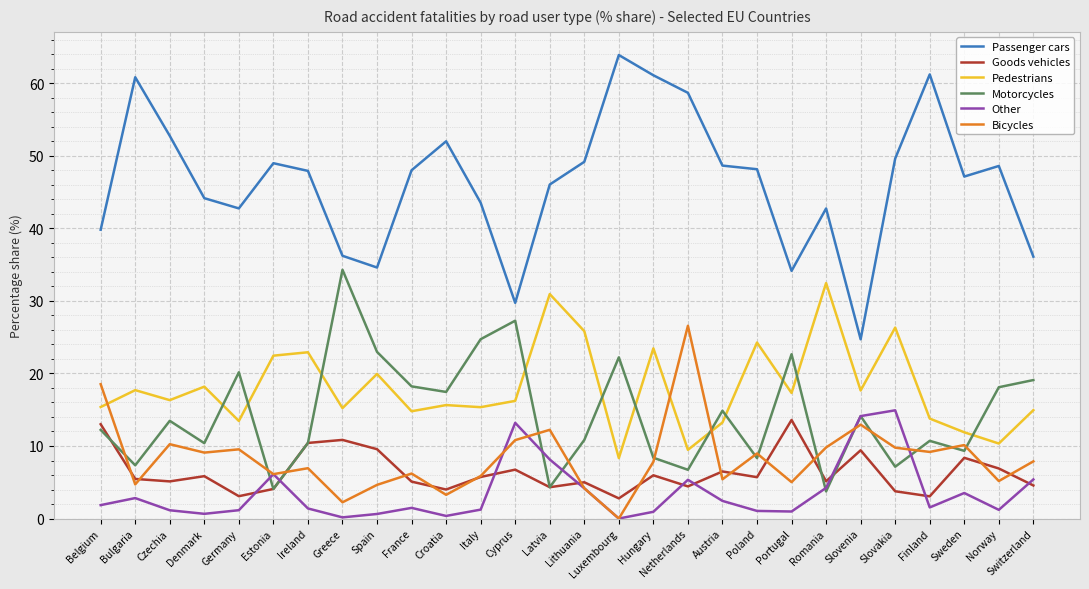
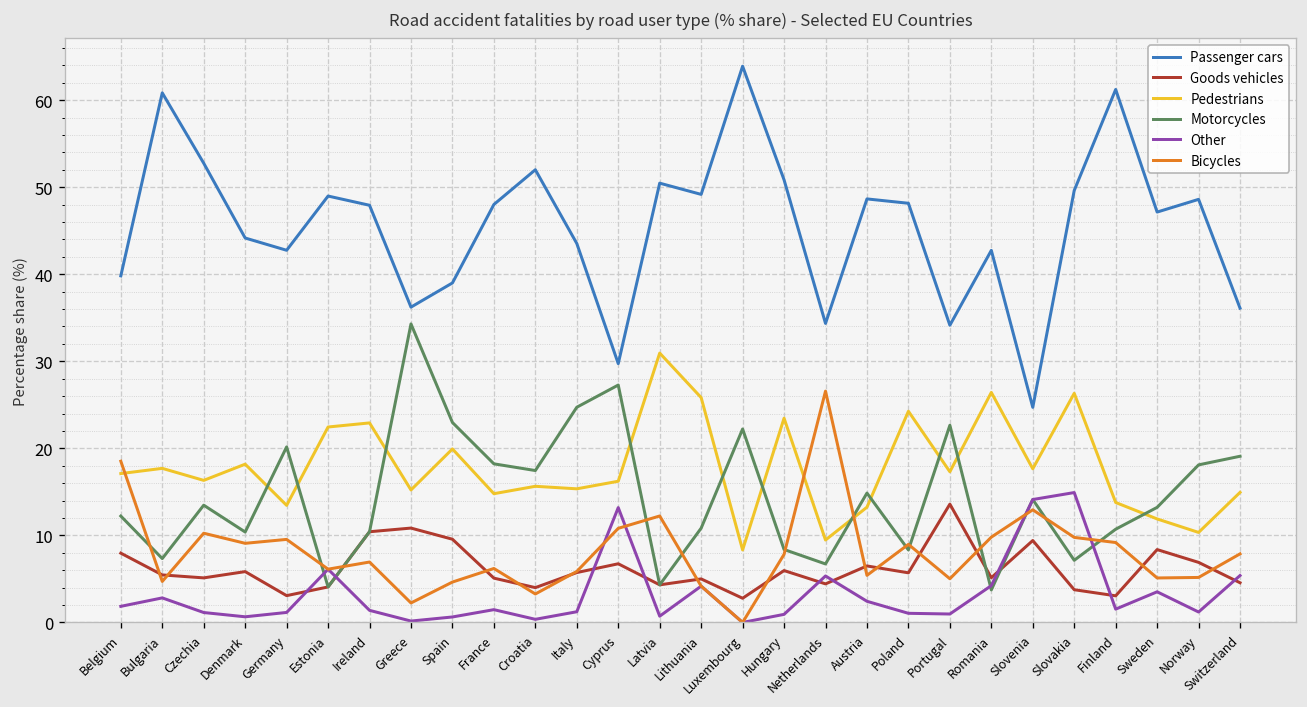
Goods vehicles, Belgium: 13 -> 8
Pedestrians, Belgium: 15 -> 17
Passenger cars, Spain: 35 -> 39
Passenger cars, Latvia: 46 -> 50
Other, Latvia: 8 -> 1
Passenger cars, Hungary: 61 -> 51
Passenger cars, Netherlands: 59 -> 34
Pedestrians, Romania: 32 -> 26
Motorcycles, Sweden: 9 -> 13
Bicycles, Sweden: 10 -> 5
